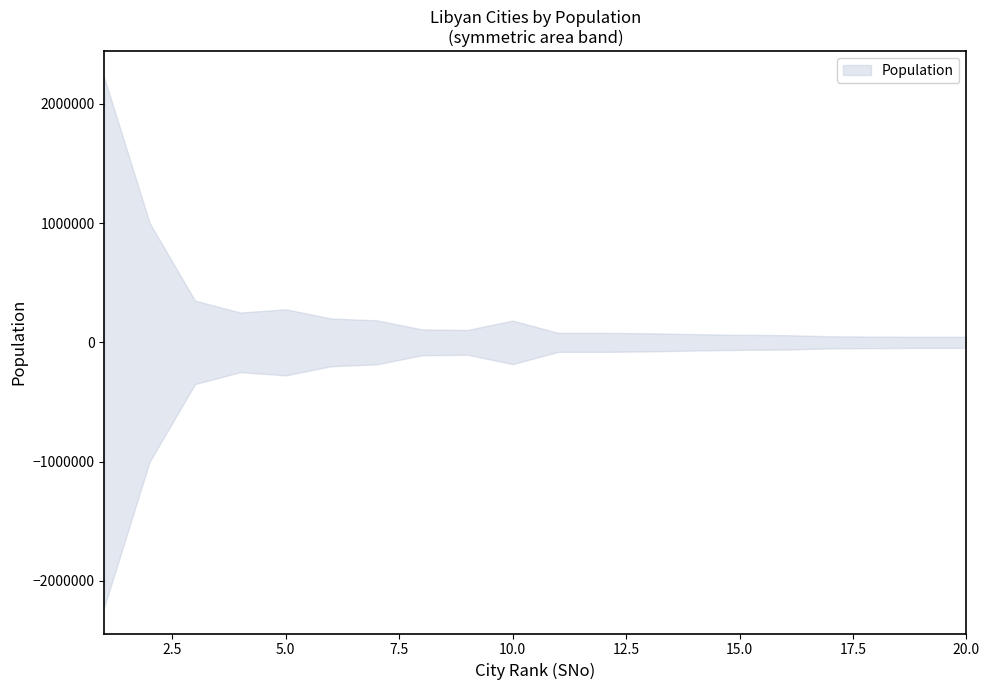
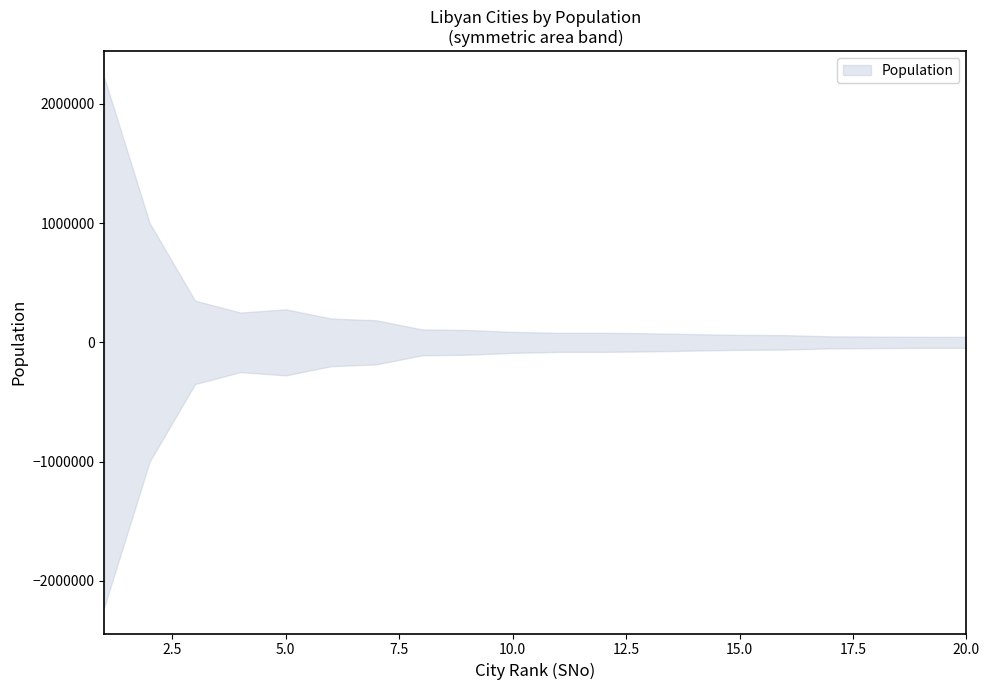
10.0: 180000 -> 90000
